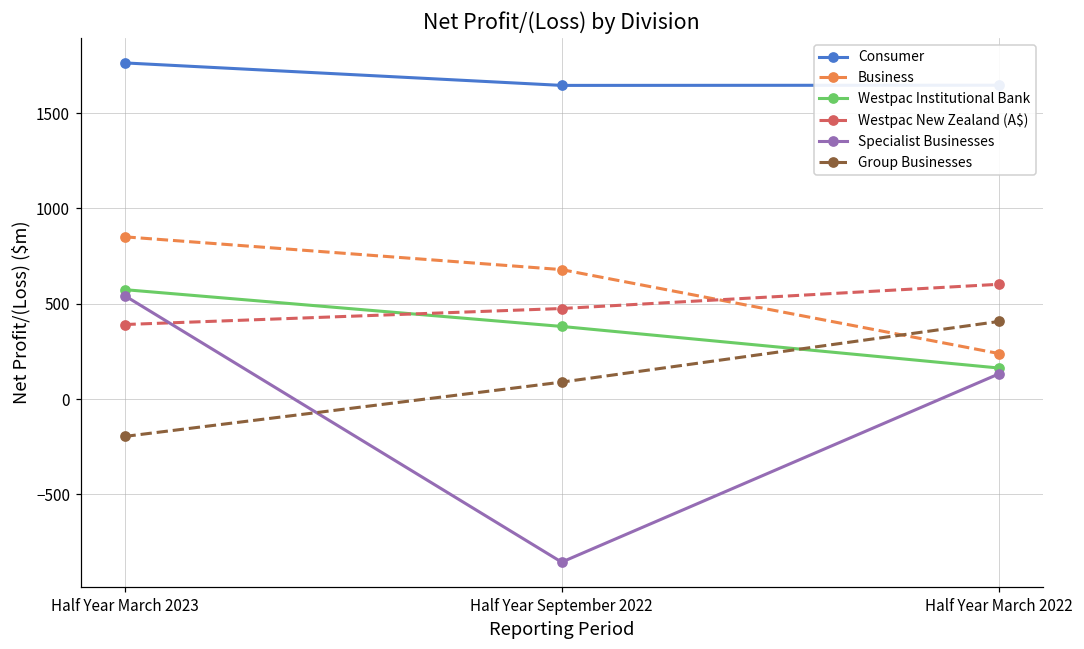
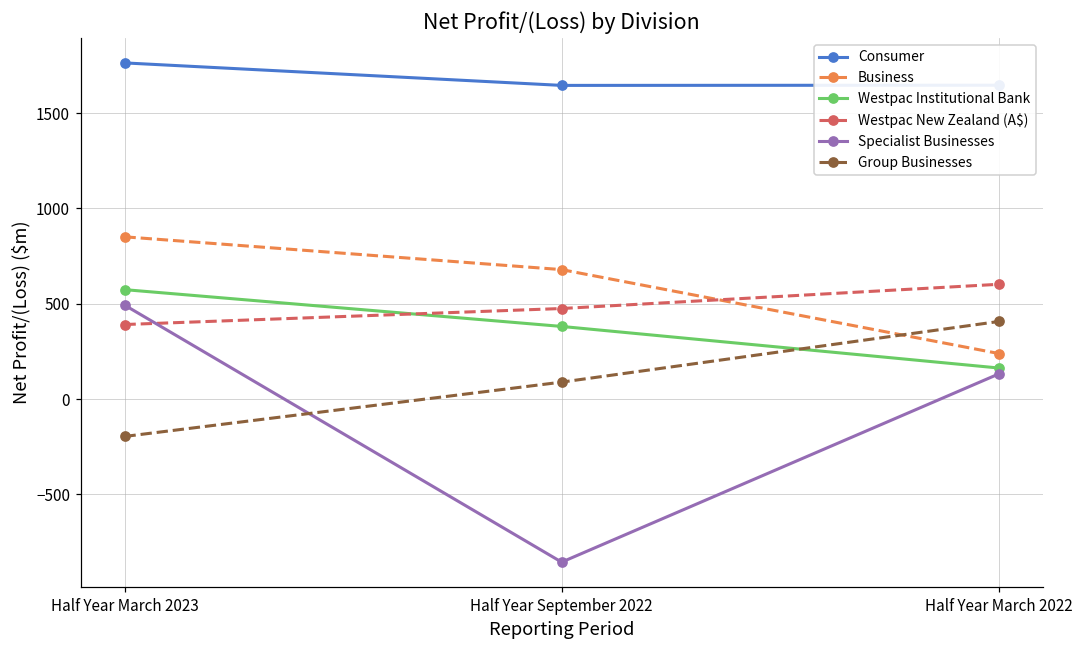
Specialist Businesses, Half Year March 2023: 540 -> 490
